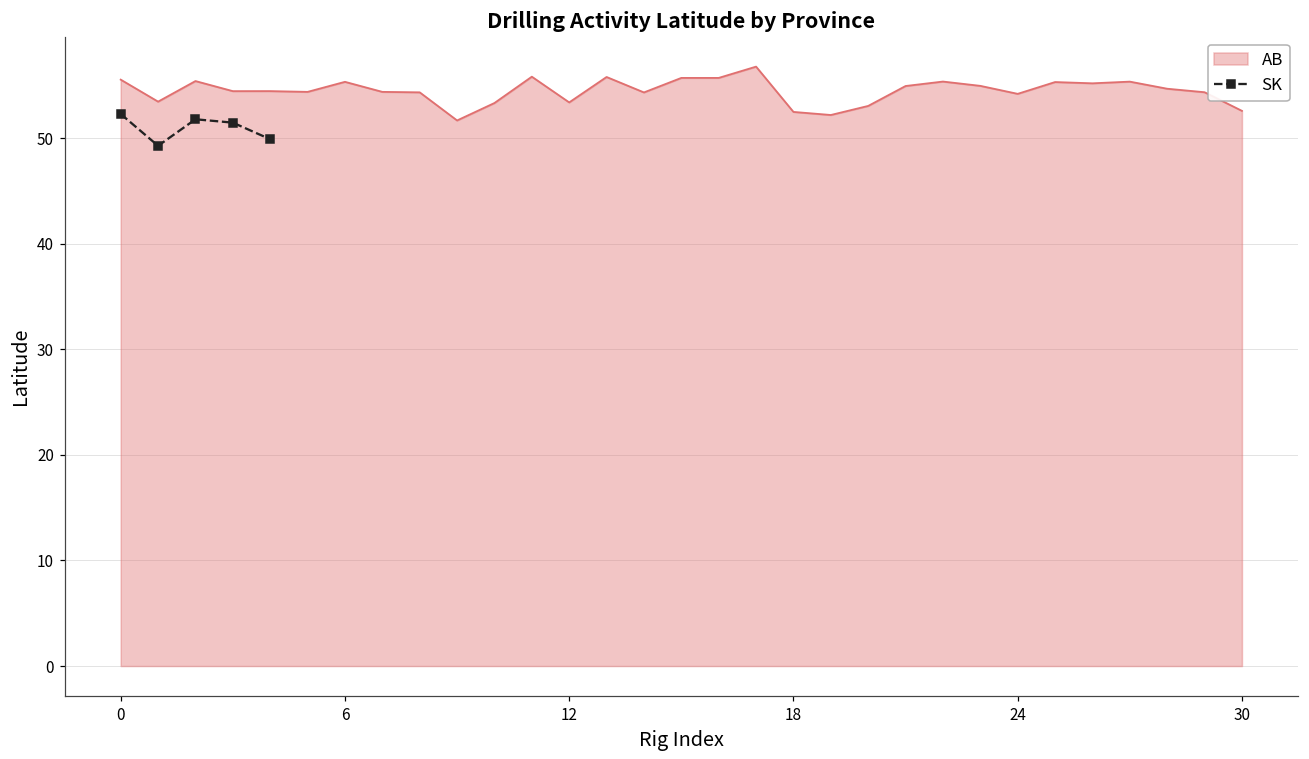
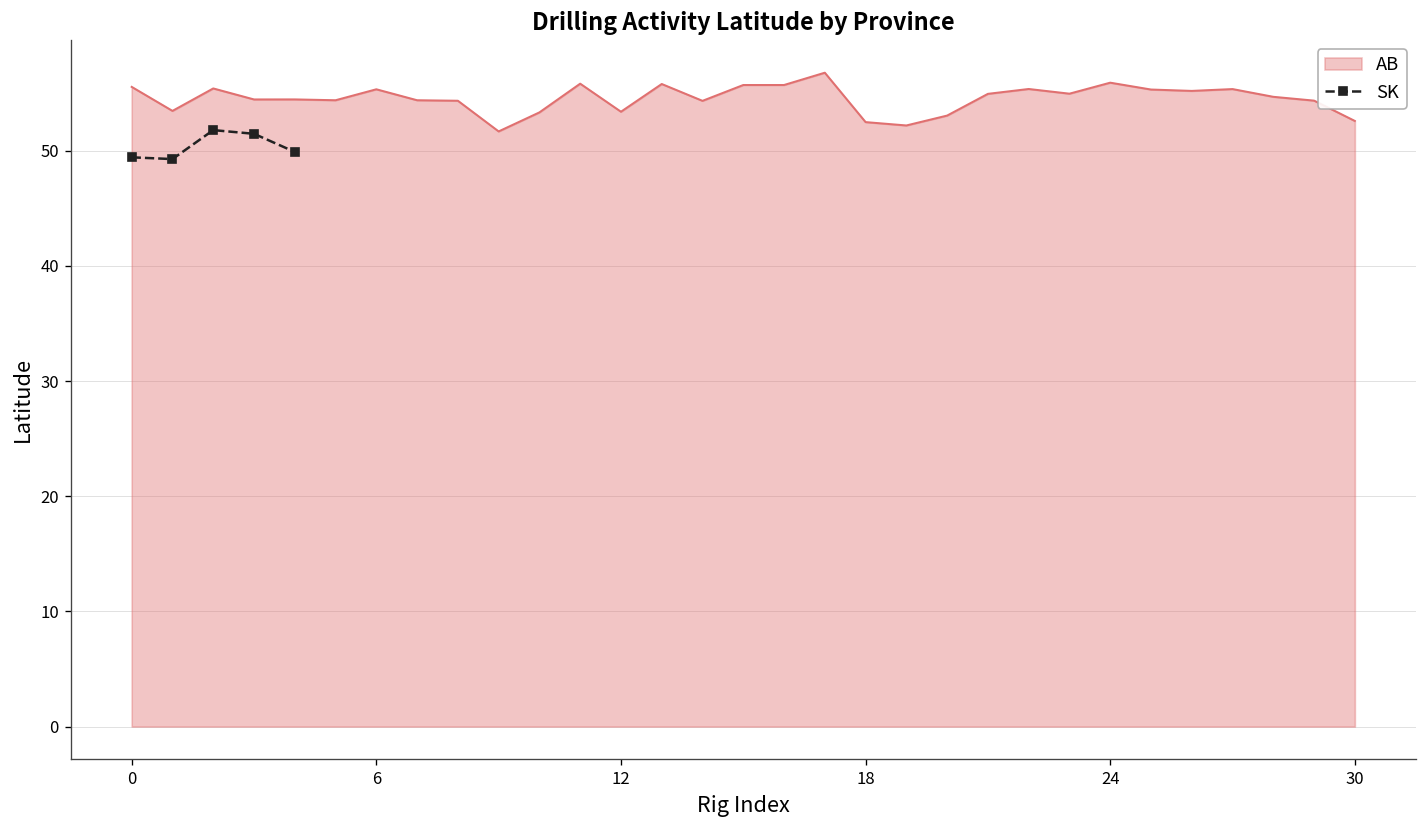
SK, 0: 52 -> 49
AB, 24: 54 -> 56
